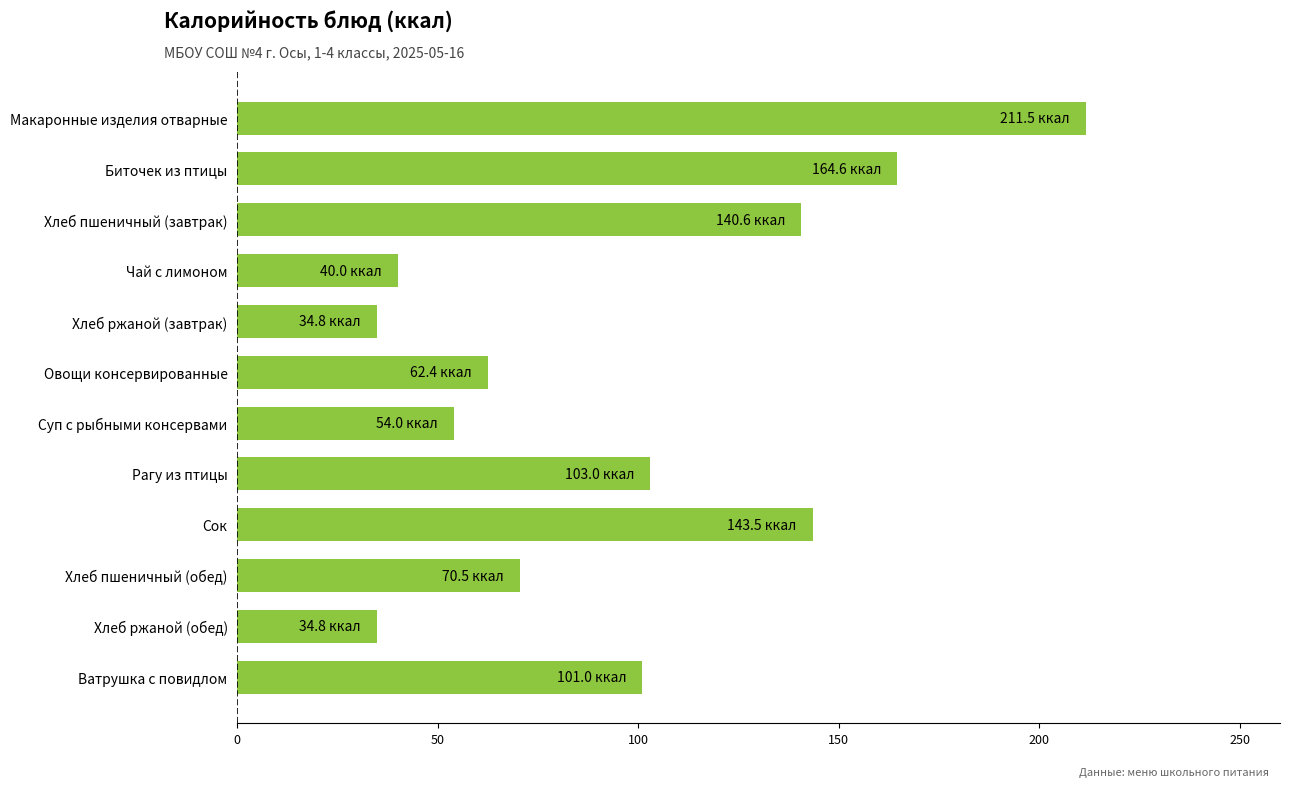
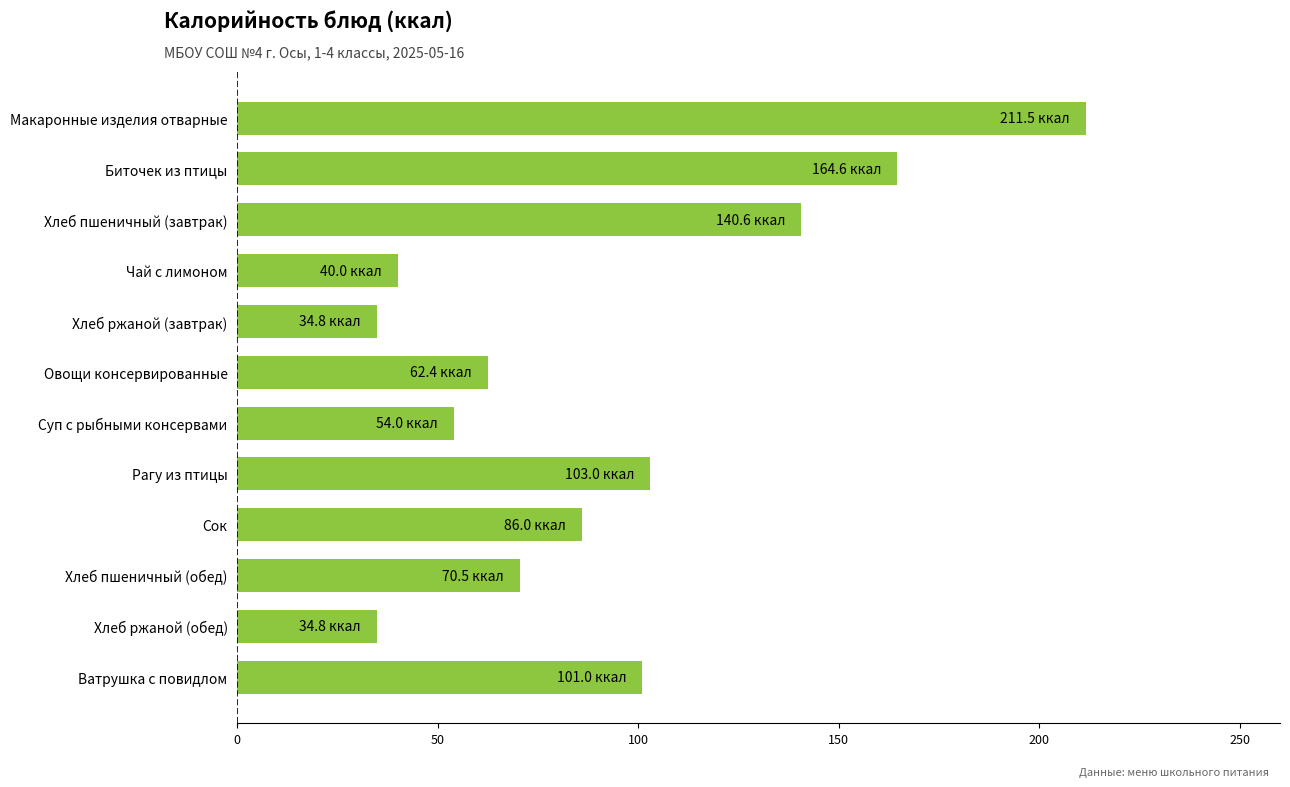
Сок: 143.5 -> 86.0
